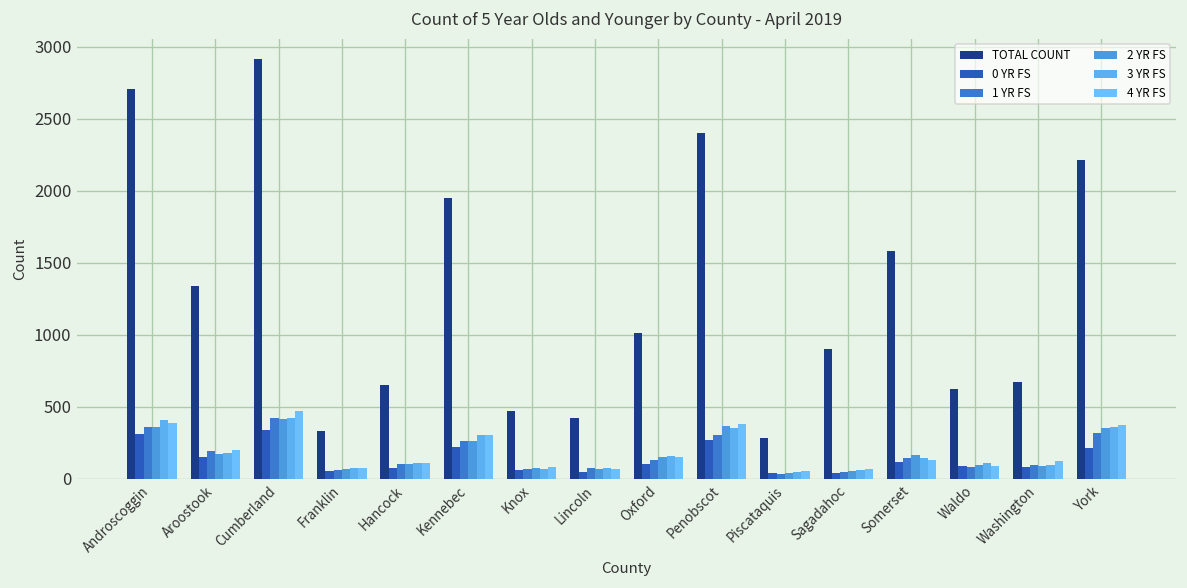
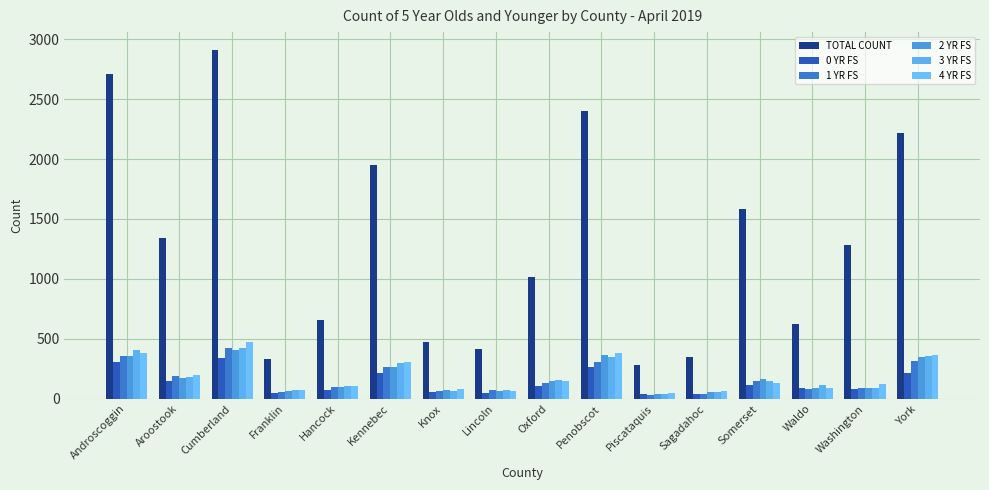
TOTAL COUNT, Sagadahoc: 900 -> 350
TOTAL COUNT, Washington: 670 -> 1290
